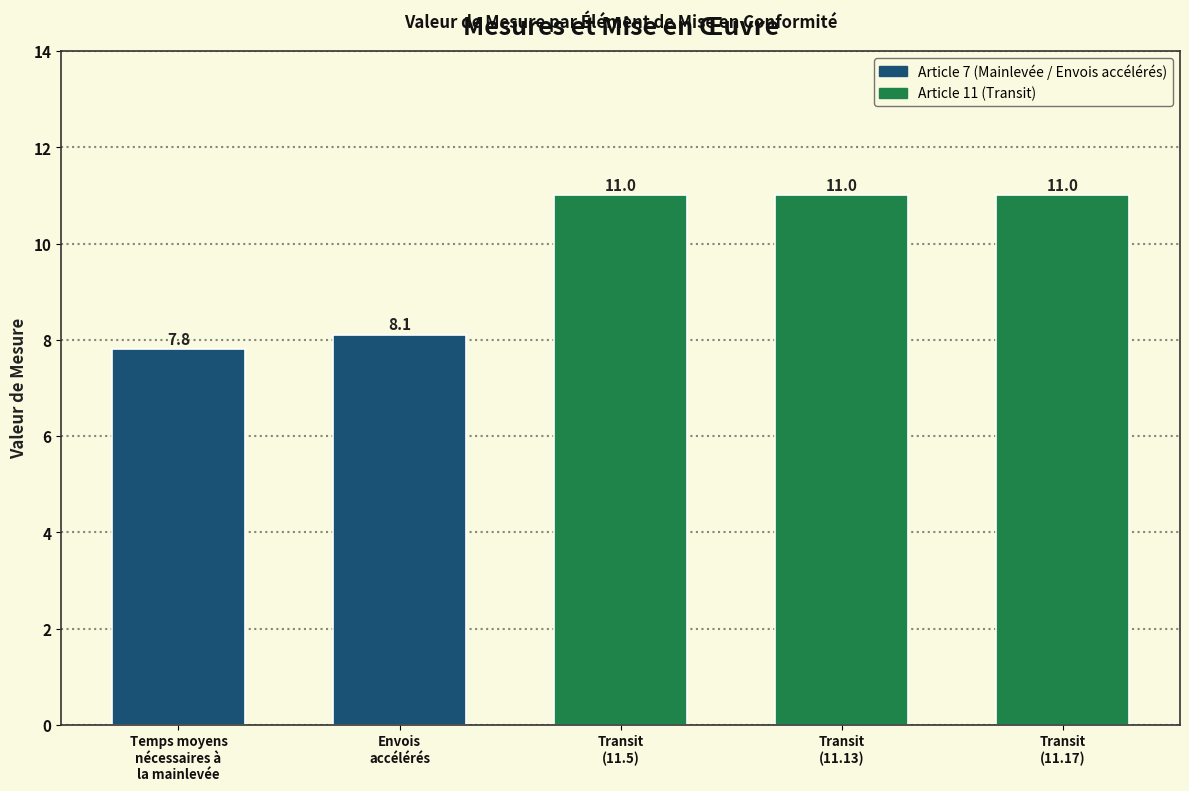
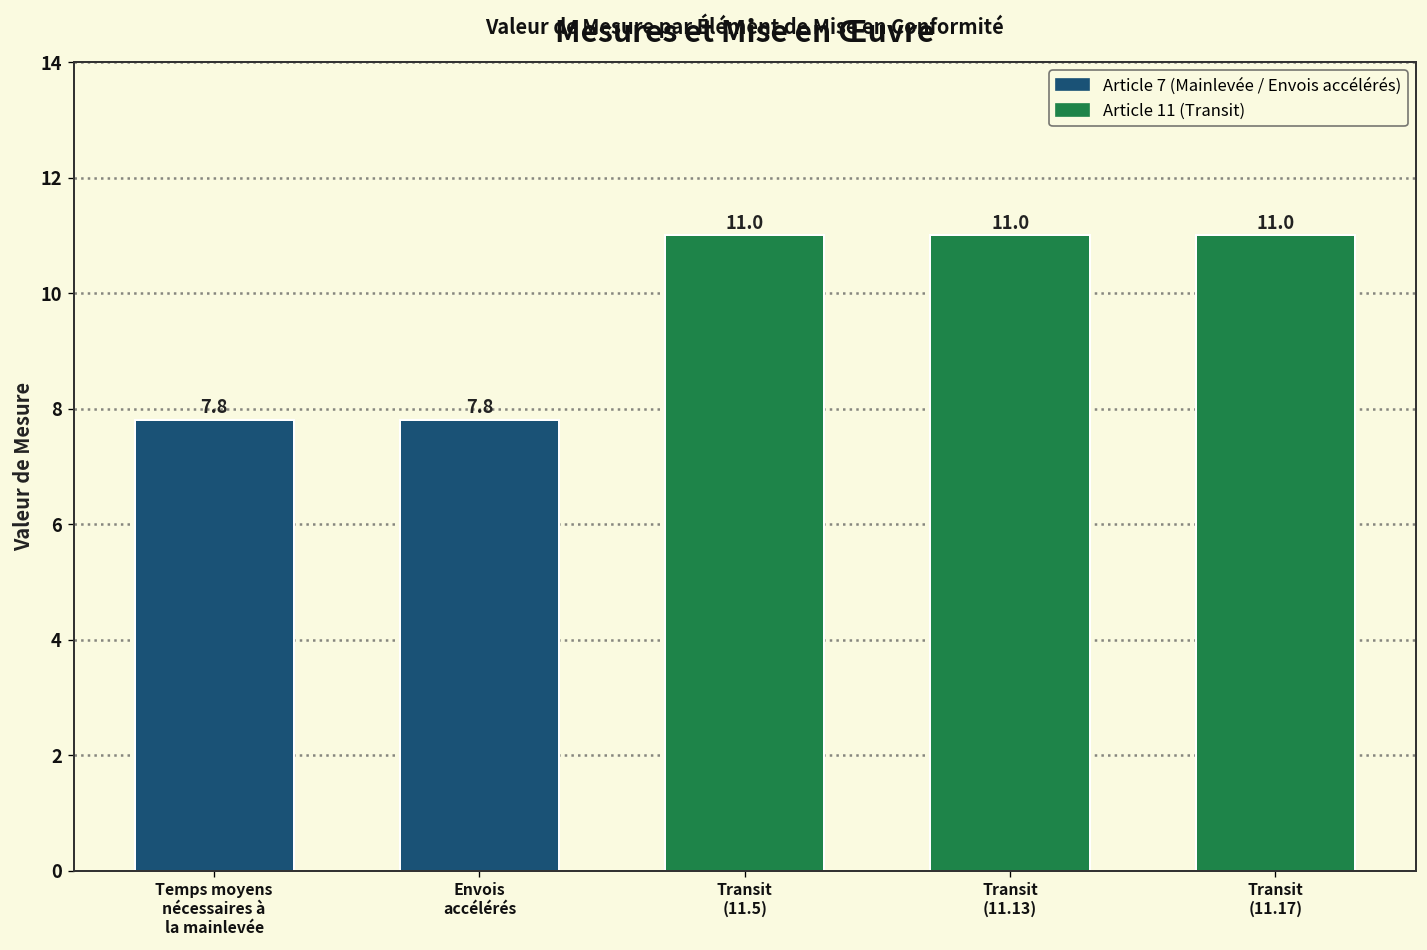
Envois accélérés: 8.1 -> 7.8
